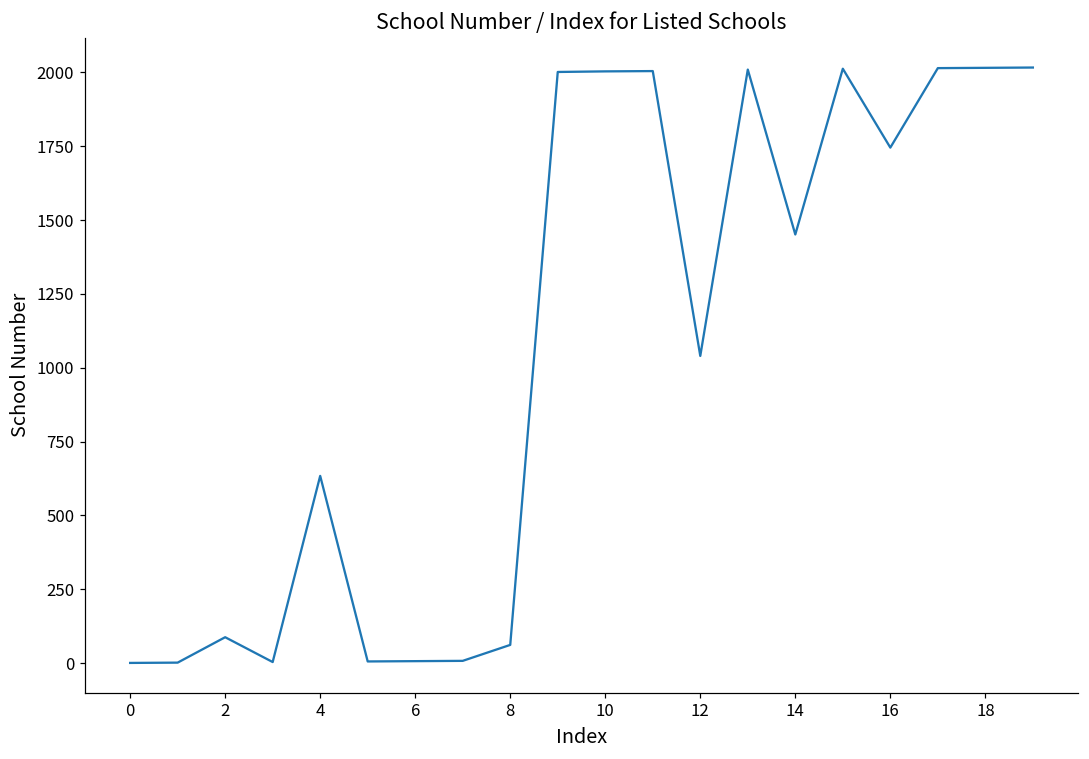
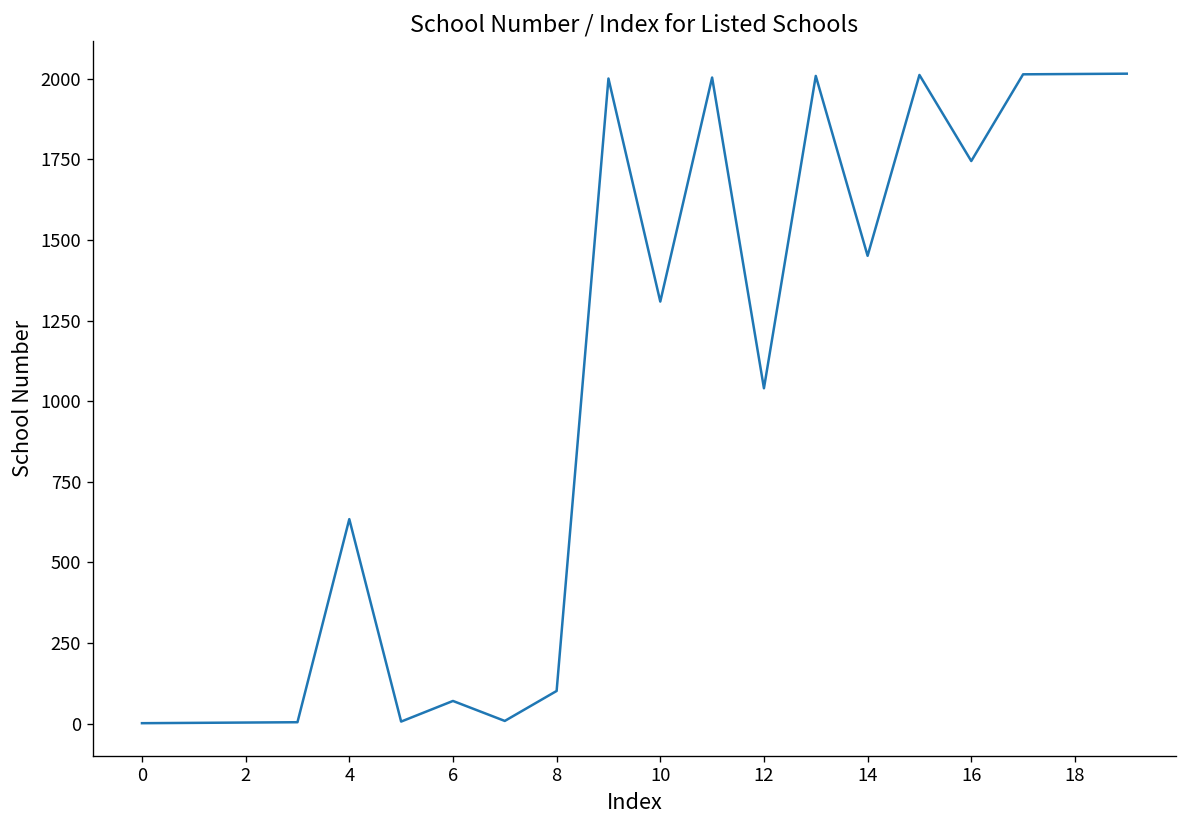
2: 90 -> 0
6: 10 -> 70
8: 60 -> 100
10: 2000 -> 1310
